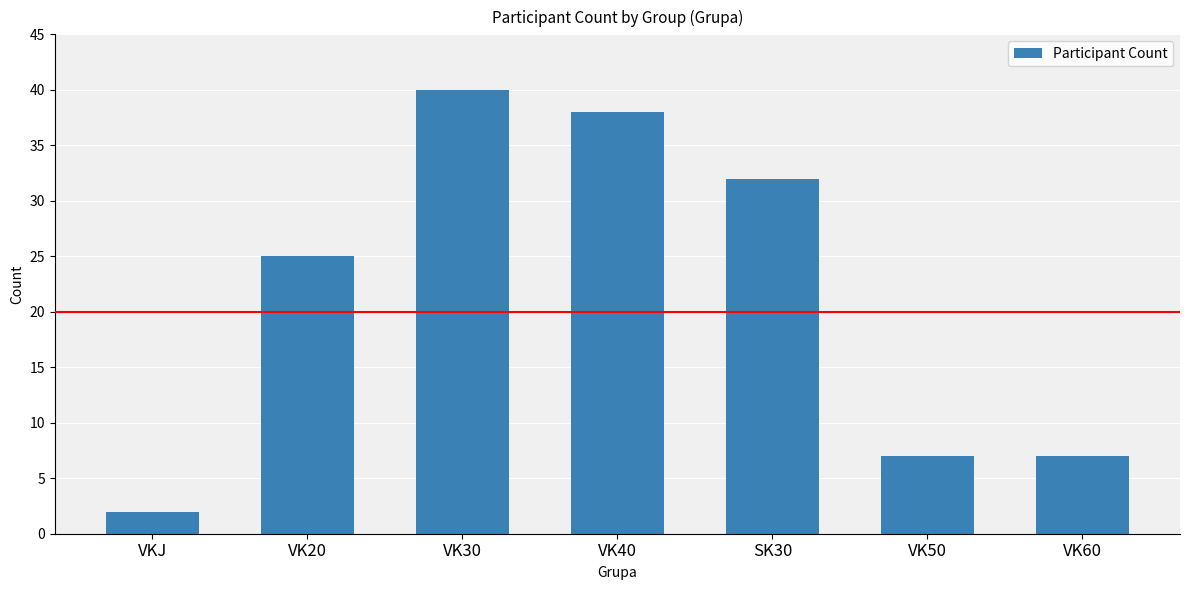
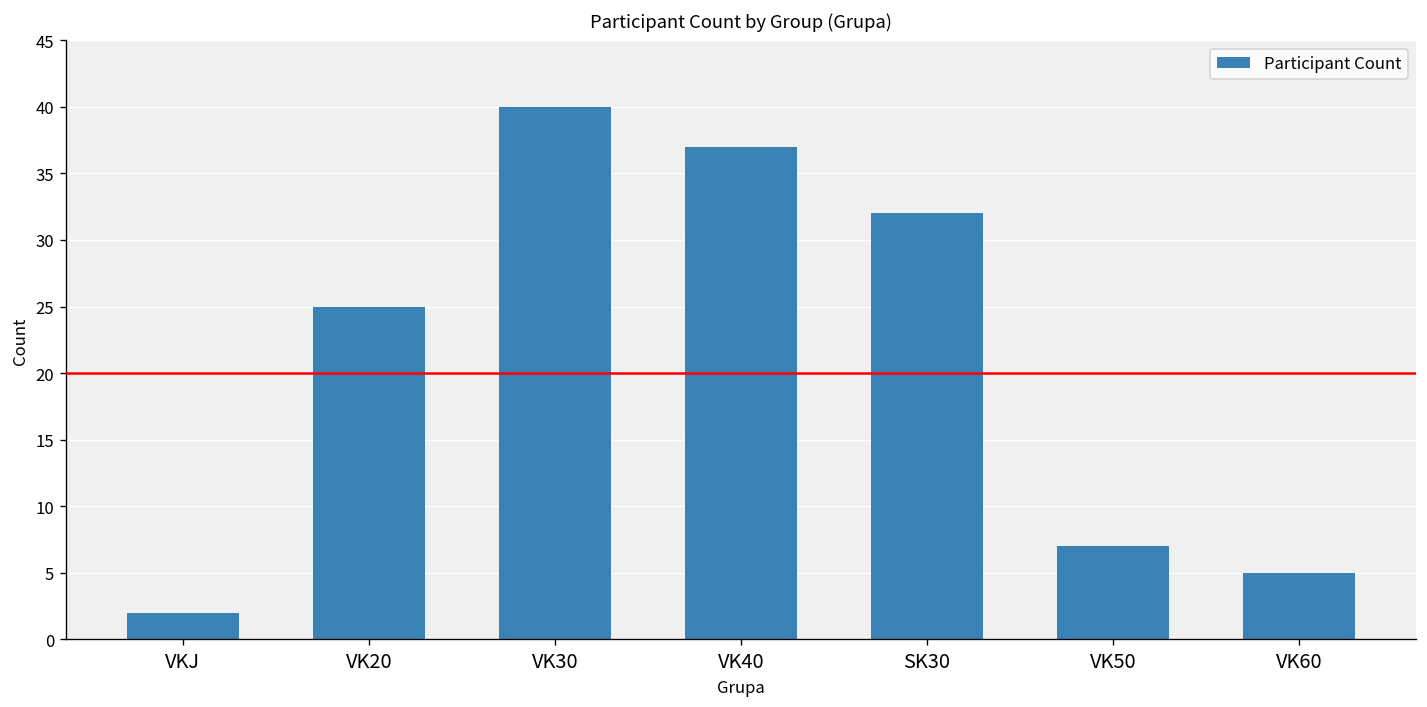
VK40: 38 -> 37
VK60: 7 -> 5
